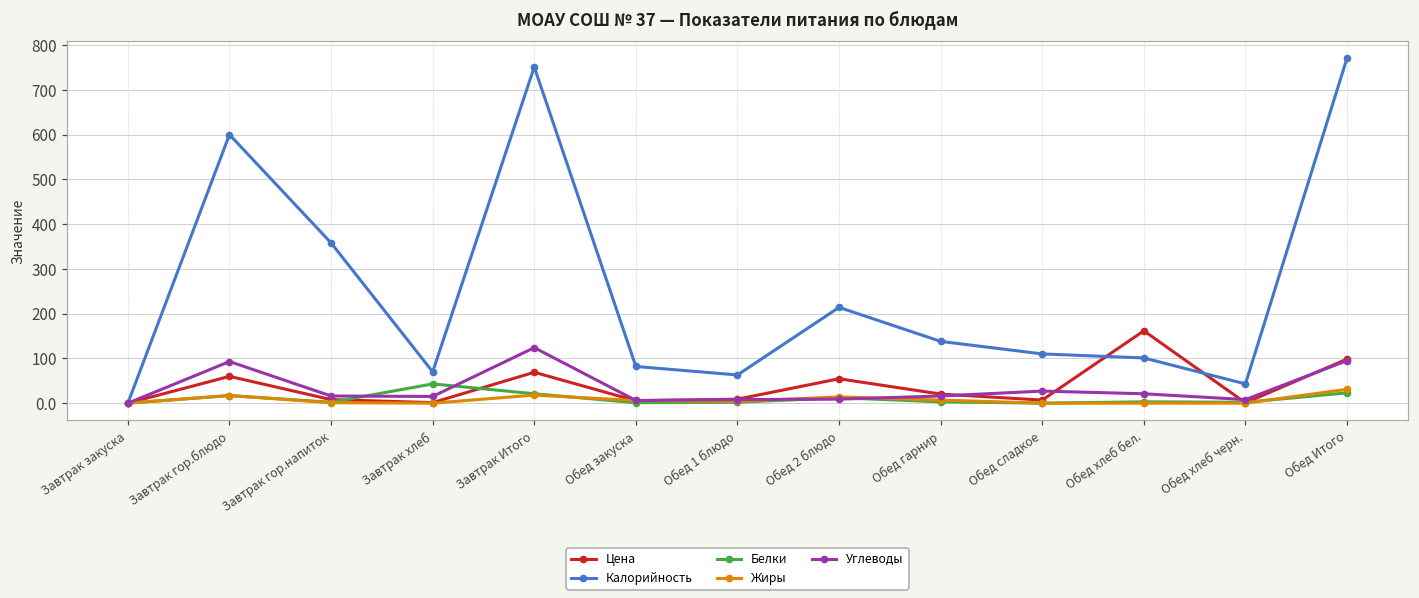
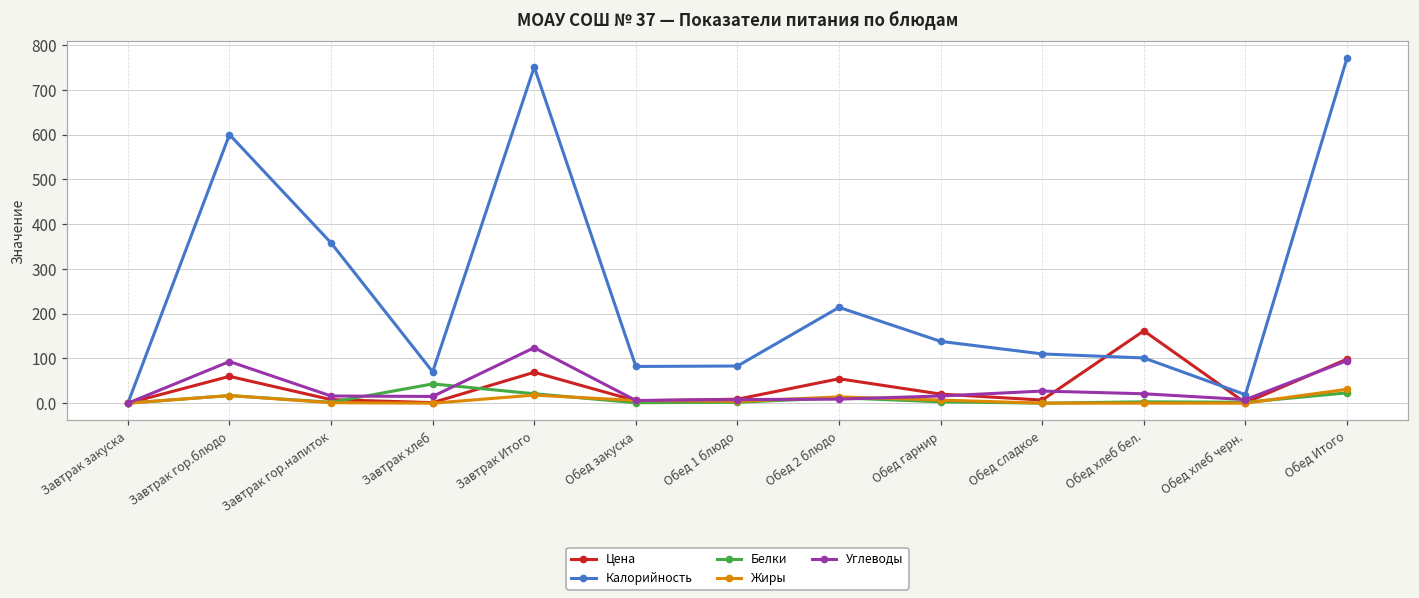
Калорийность, Обед 1 блюдо: 60 -> 80
Калорийность, Обед хлеб черн.: 40 -> 20
